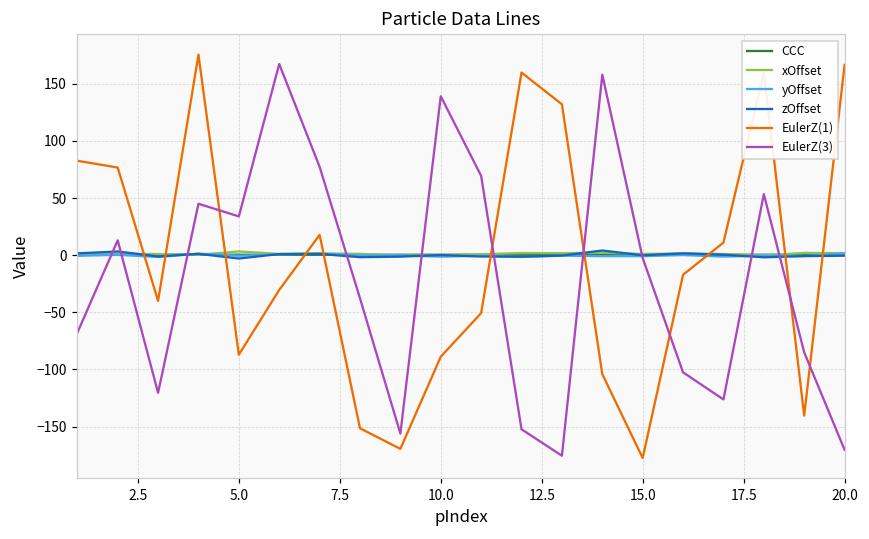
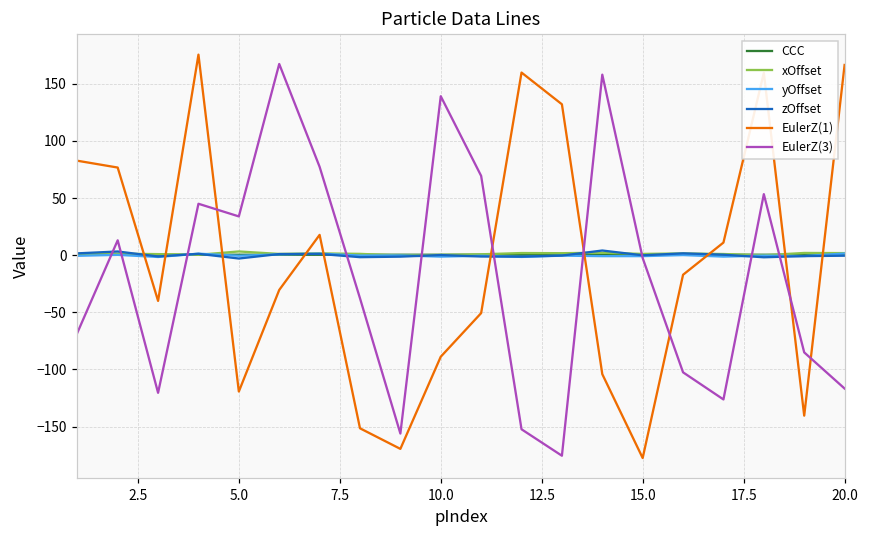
EulerZ(1), 5.0: -87 -> -119
EulerZ(3), 20.0: -170 -> -117
